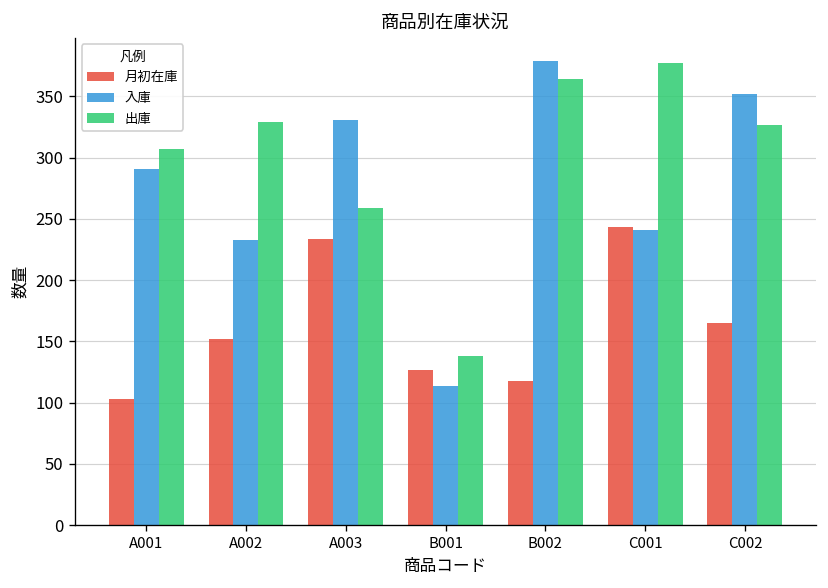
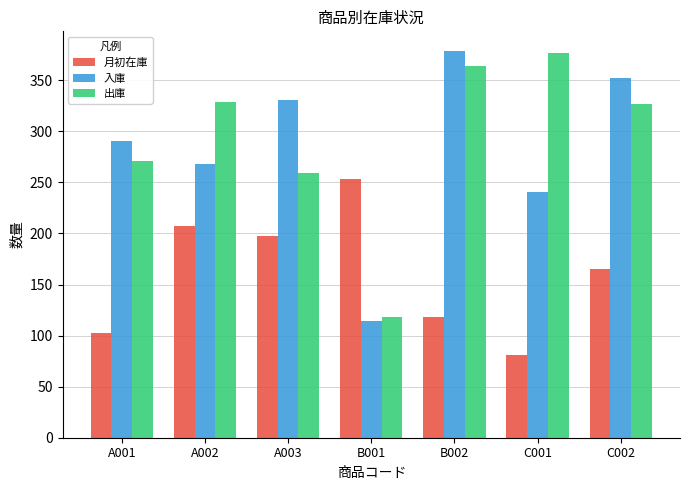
出庫, A001: 307 -> 271
月初在庫, A002: 152 -> 207
入庫, A002: 233 -> 268
月初在庫, A003: 234 -> 198
月初在庫, B001: 127 -> 253
出庫, B001: 138 -> 118
月初在庫, C001: 243 -> 81
